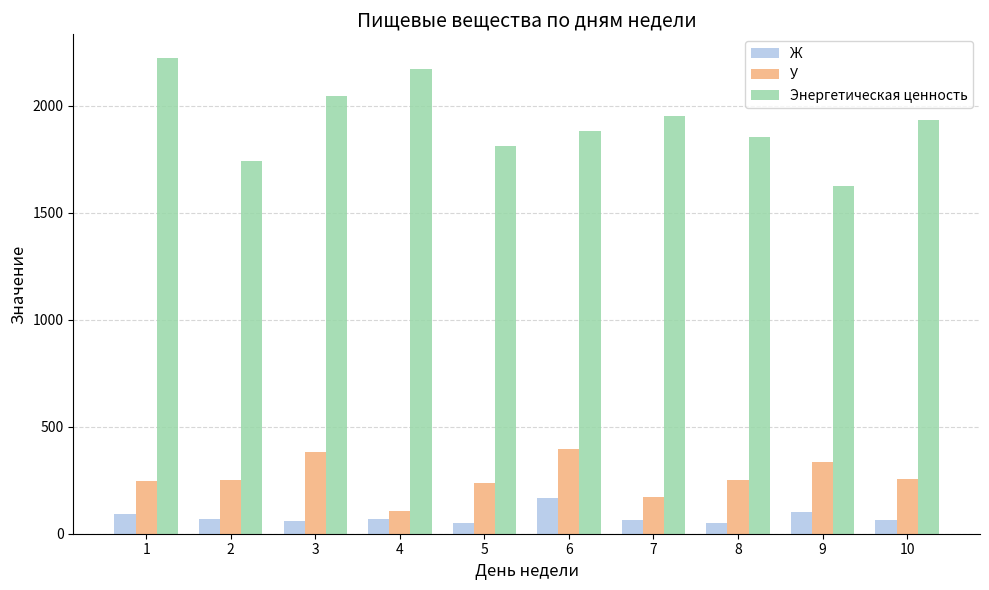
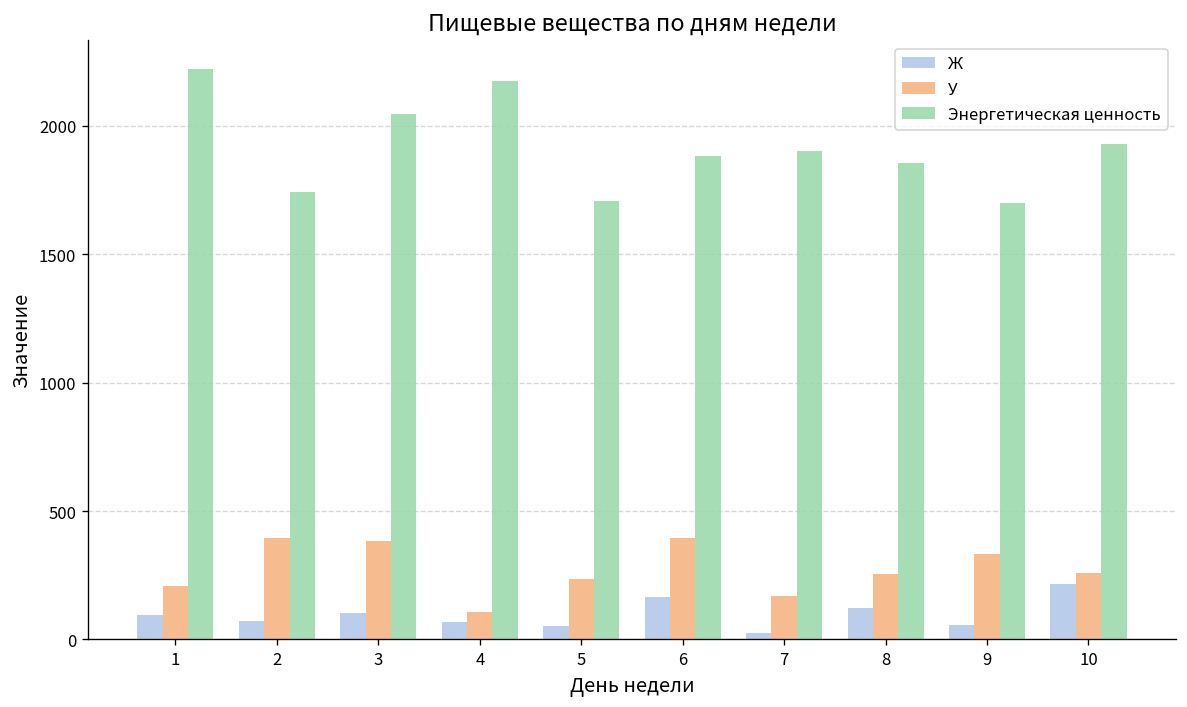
У, 1: 250 -> 210
У, 2: 250 -> 390
Ж, 3: 60 -> 100
Энергетическая ценность, 5: 1810 -> 1710
Ж, 7: 60 -> 20
Энергетическая ценность, 7: 1950 -> 1900
Ж, 8: 50 -> 120
Ж, 9: 100 -> 50
Энергетическая ценность, 9: 1630 -> 1700
Ж, 10: 70 -> 220
